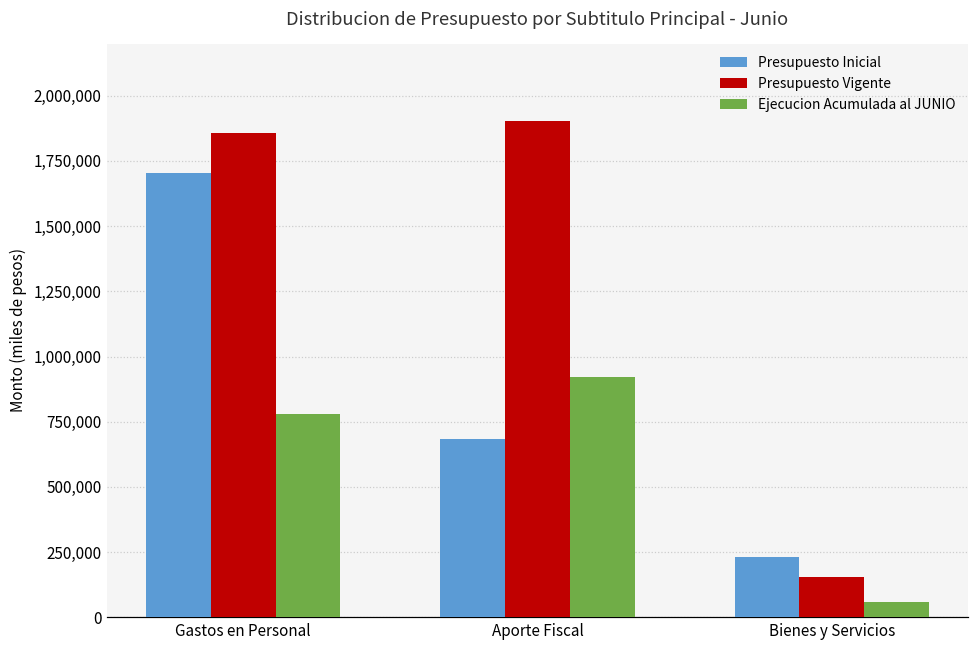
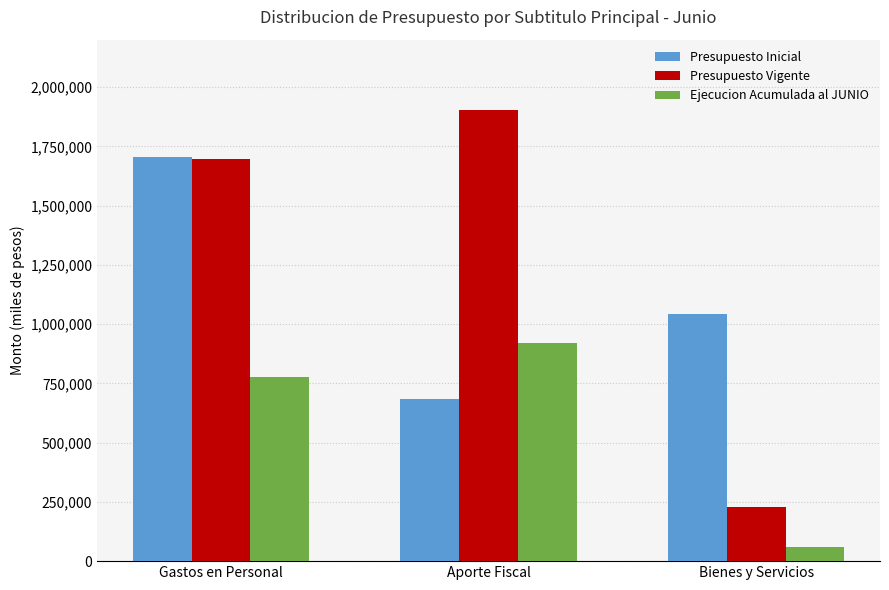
Presupuesto Vigente, Gastos en Personal: 1,860,000 -> 1,700,000
Presupuesto Inicial, Bienes y Servicios: 230,000 -> 1,040,000
Presupuesto Vigente, Bienes y Servicios: 160,000 -> 230,000
